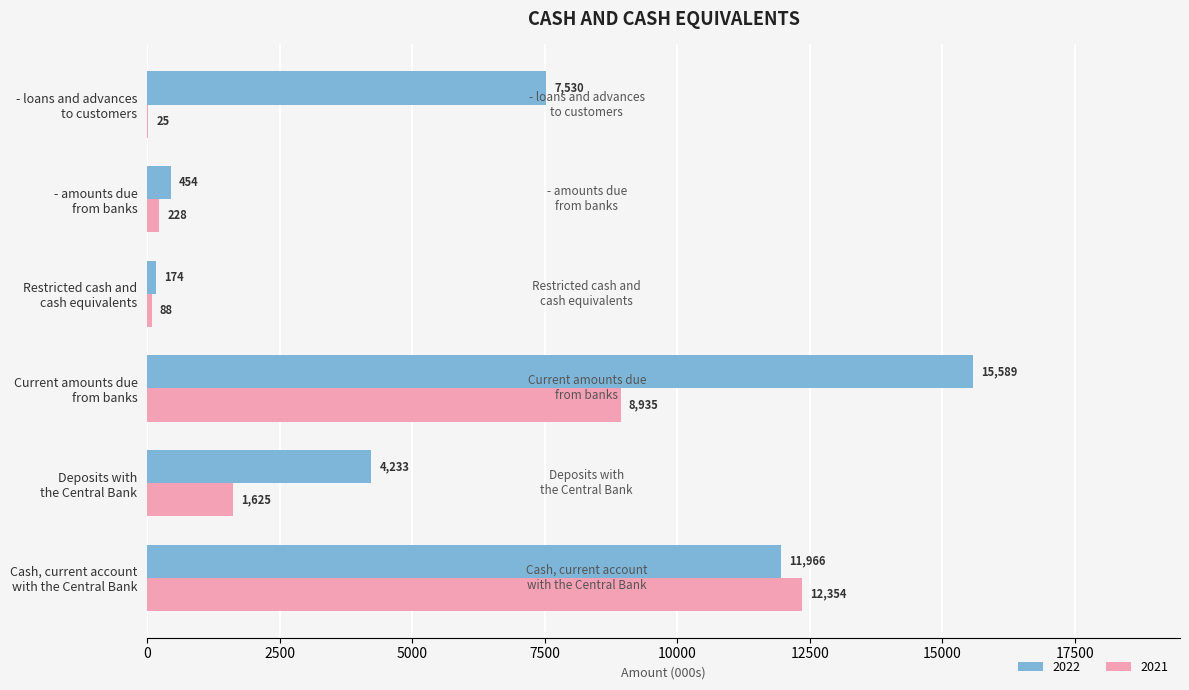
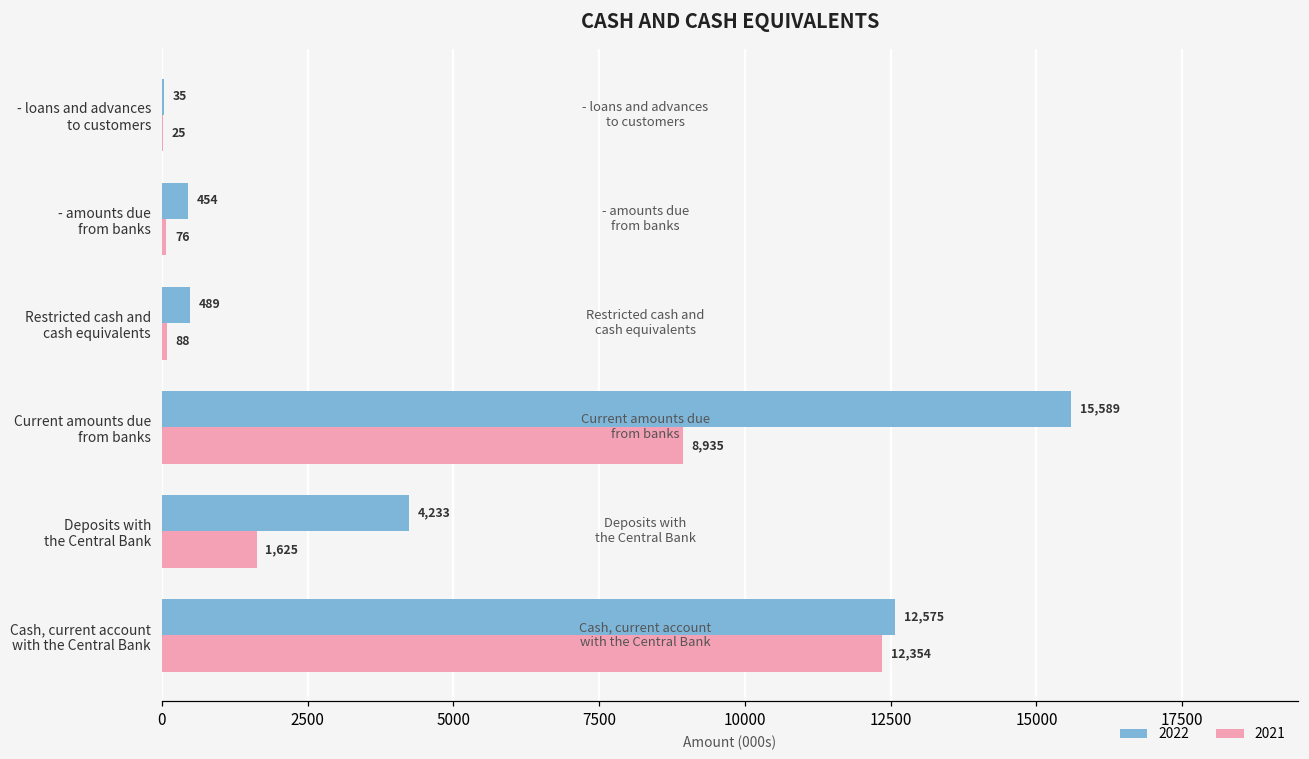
2022, - loans and advances to customers: 7,530 -> 35
2021, - amounts due from banks: 228 -> 76
2022, Restricted cash and cash equivalents: 174 -> 489
2022, Cash, current account with the Central Bank: 11,966 -> 12,575
